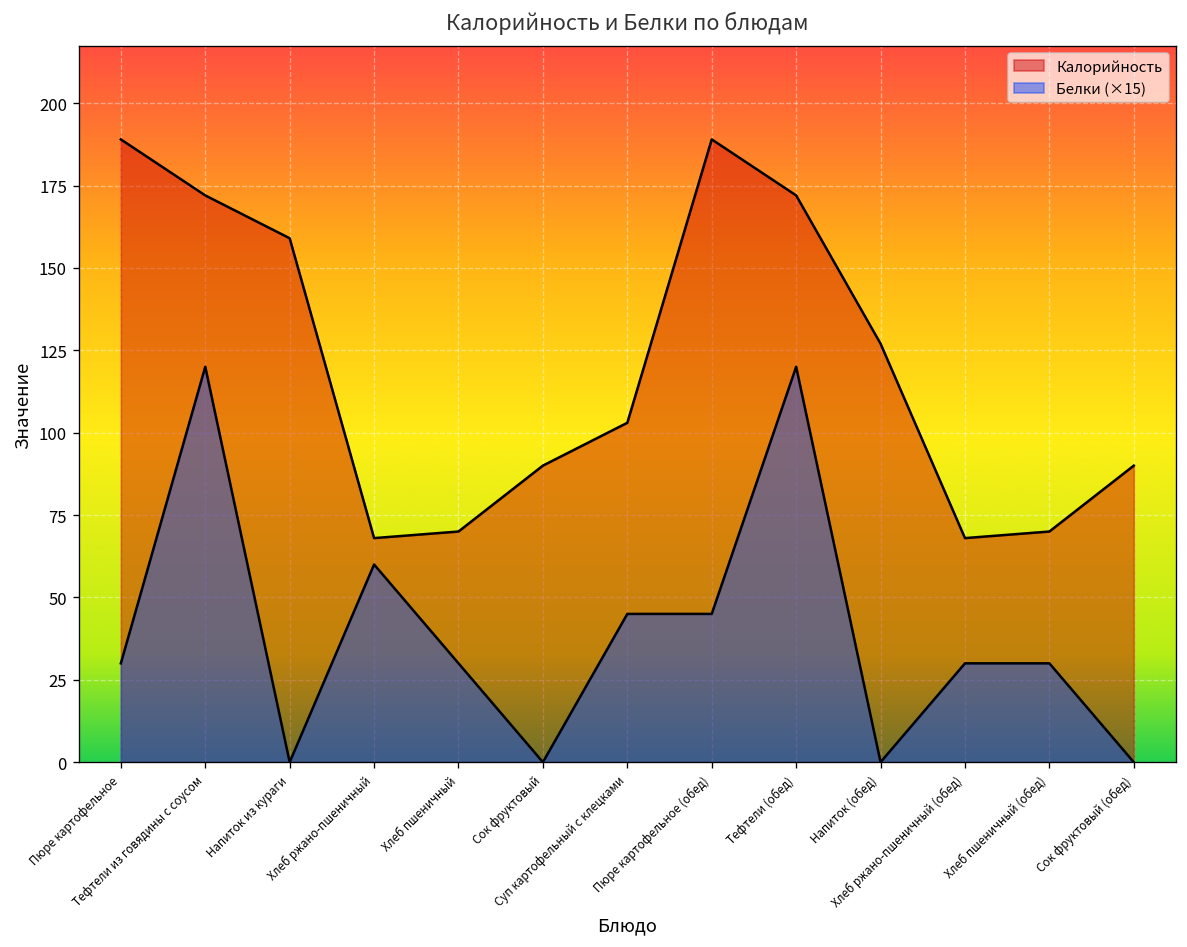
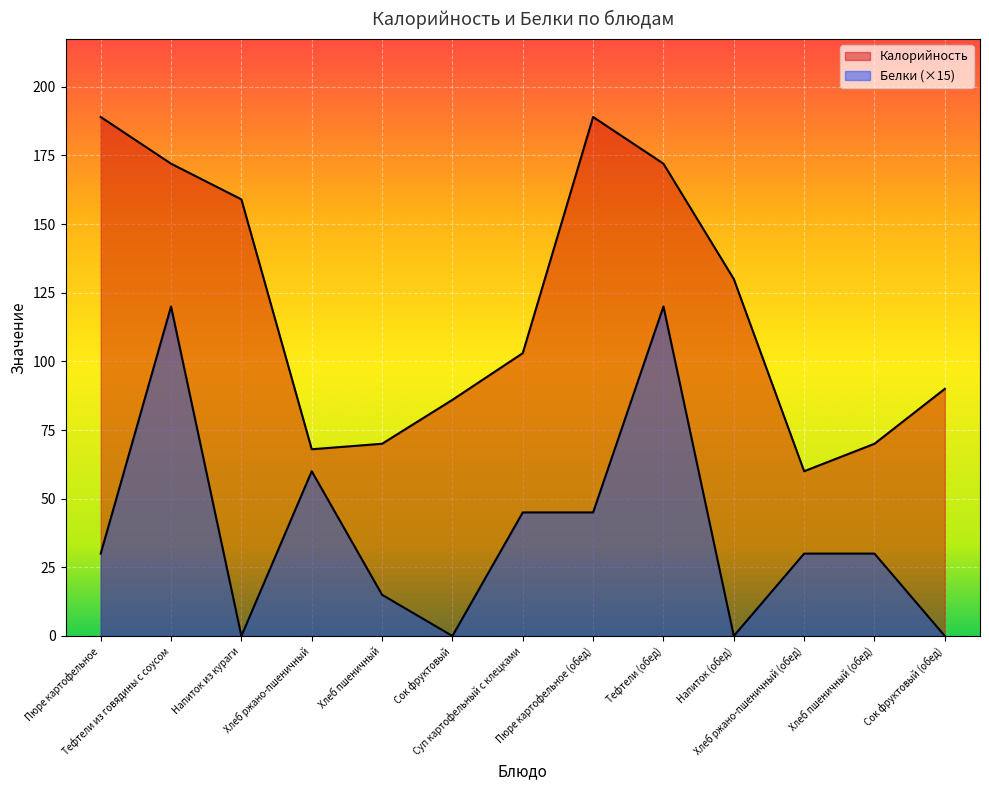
Белки (×15), Хлеб пшеничный: 30 -> 15
Калорийность, Сок фруктовый: 90 -> 86
Калорийность, Напиток (обед): 127 -> 130
Калорийность, Хлеб ржано-пшеничный (обед): 68 -> 60
